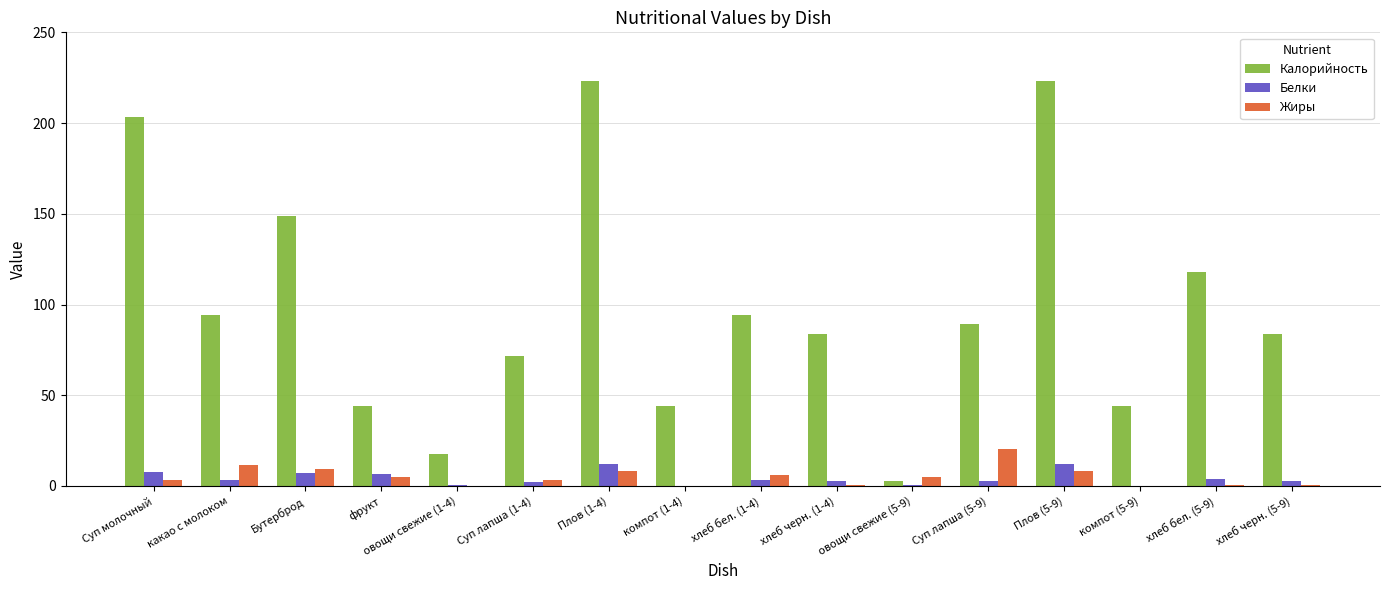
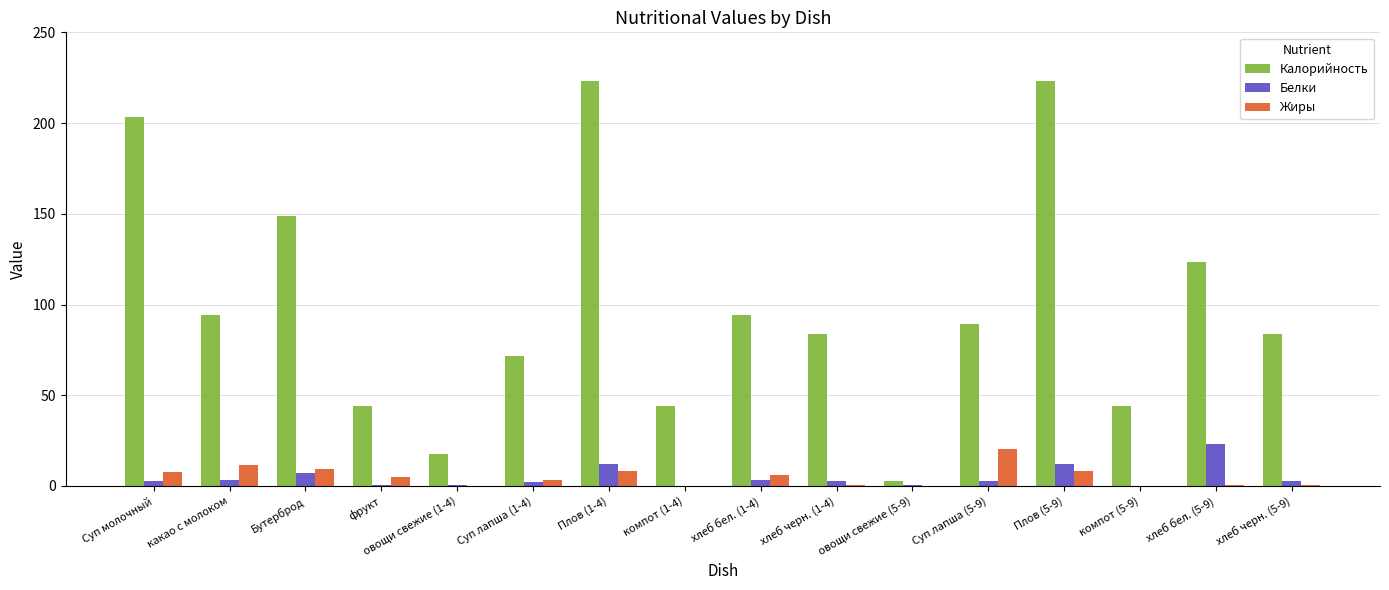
Белки, Суп молочный: 8 -> 3
Жиры, Суп молочный: 3 -> 8
Белки, фрукт: 7 -> 0
Жиры, овощи свежие (5-9): 5 -> 0
Калорийность, хлеб бел. (5-9): 118 -> 123
Белки, хлеб бел. (5-9): 4 -> 23
